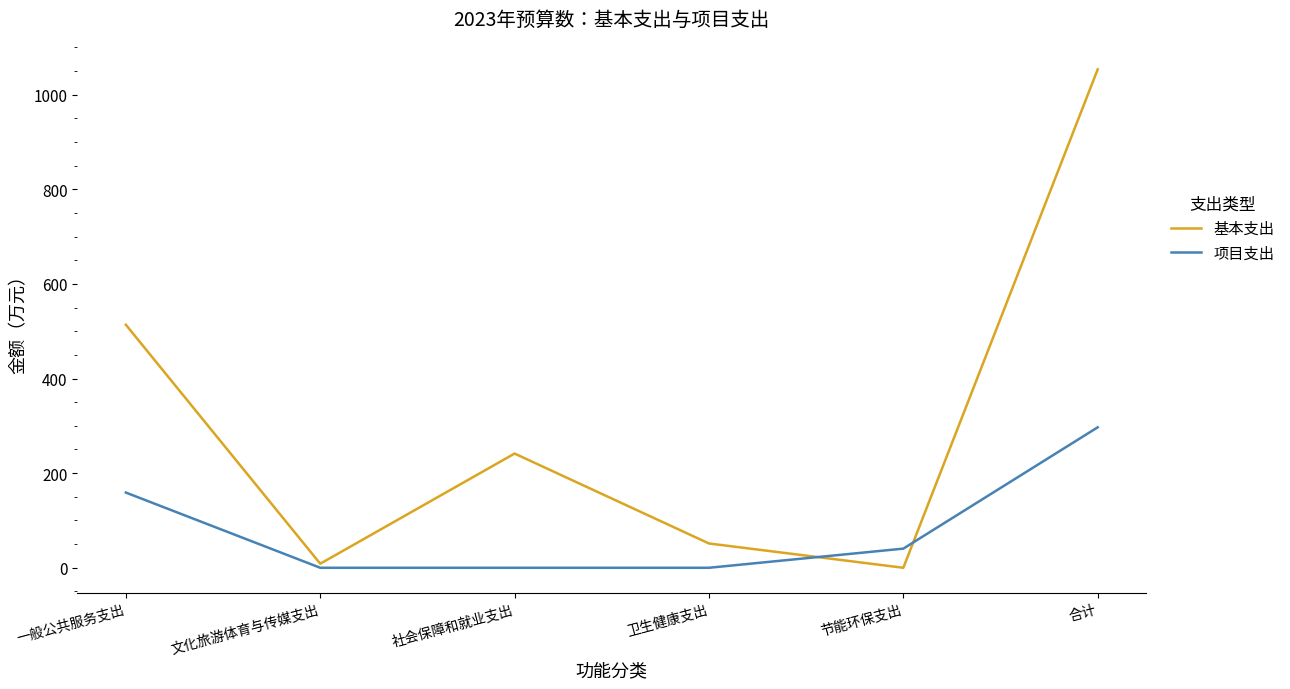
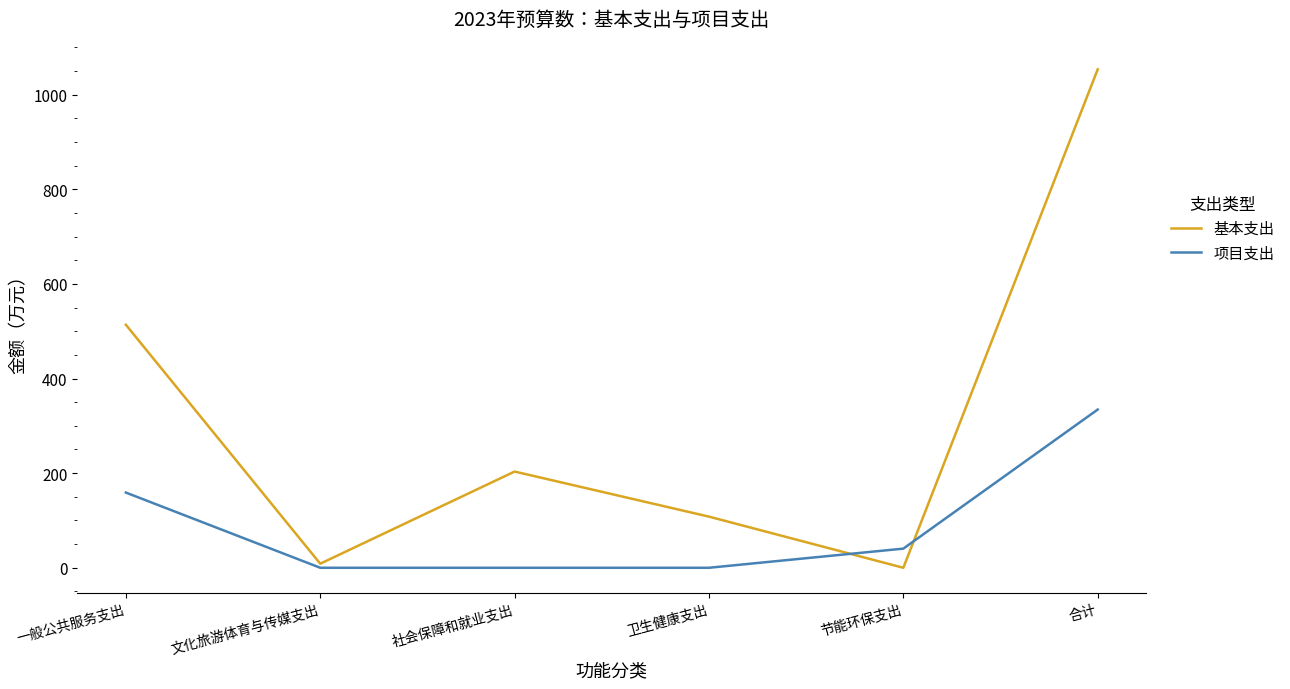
基本支出, 社会保障和就业支出: 240 -> 200
基本支出, 卫生健康支出: 50 -> 110
项目支出, 合计: 300 -> 330
